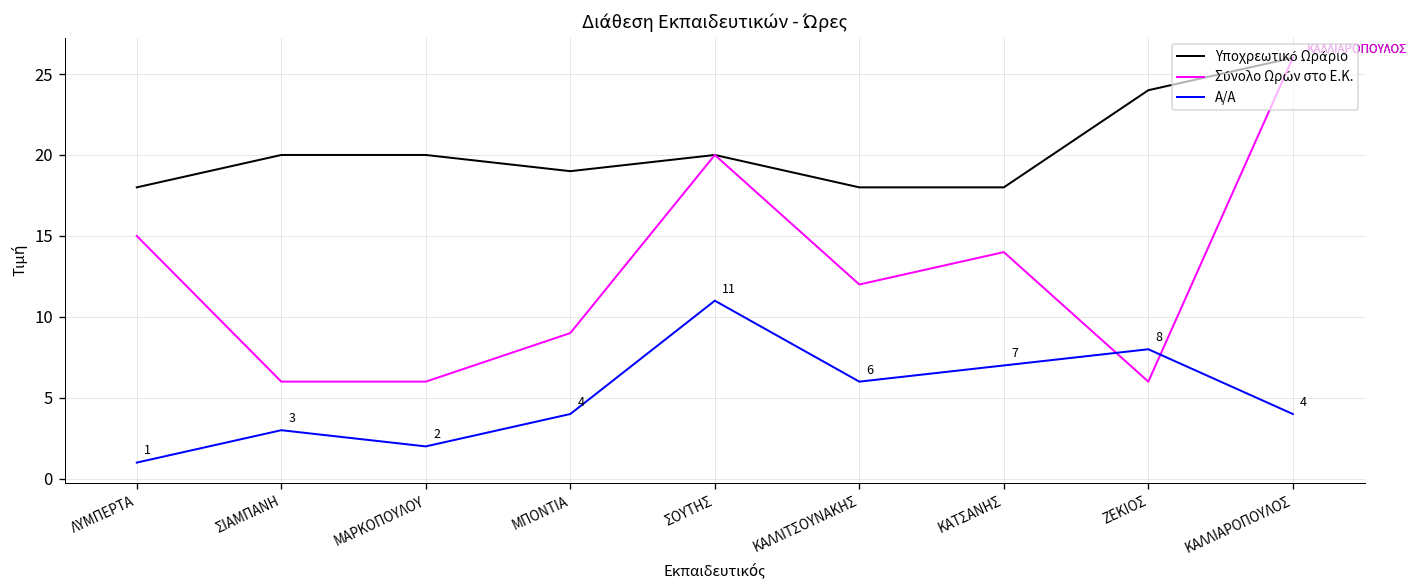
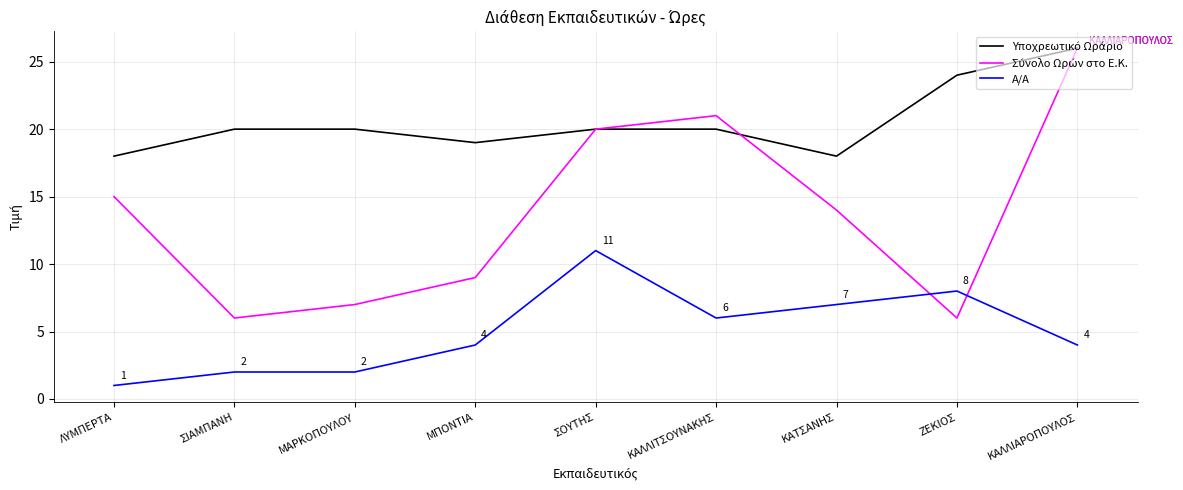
Α/Α, ΣΙΑΜΠΑΝΗ: 3 -> 2
Σύνολο Ωρών στο Ε.Κ., ΜΑΡΚΟΠΟΥΛΟΥ: 6 -> 7
Υποχρεωτικό Ωράριο, ΚΑΛΛΙΤΣΟΥΝΑΚΗΣ: 18 -> 20
Σύνολο Ωρών στο Ε.Κ., ΚΑΛΛΙΤΣΟΥΝΑΚΗΣ: 12 -> 21
